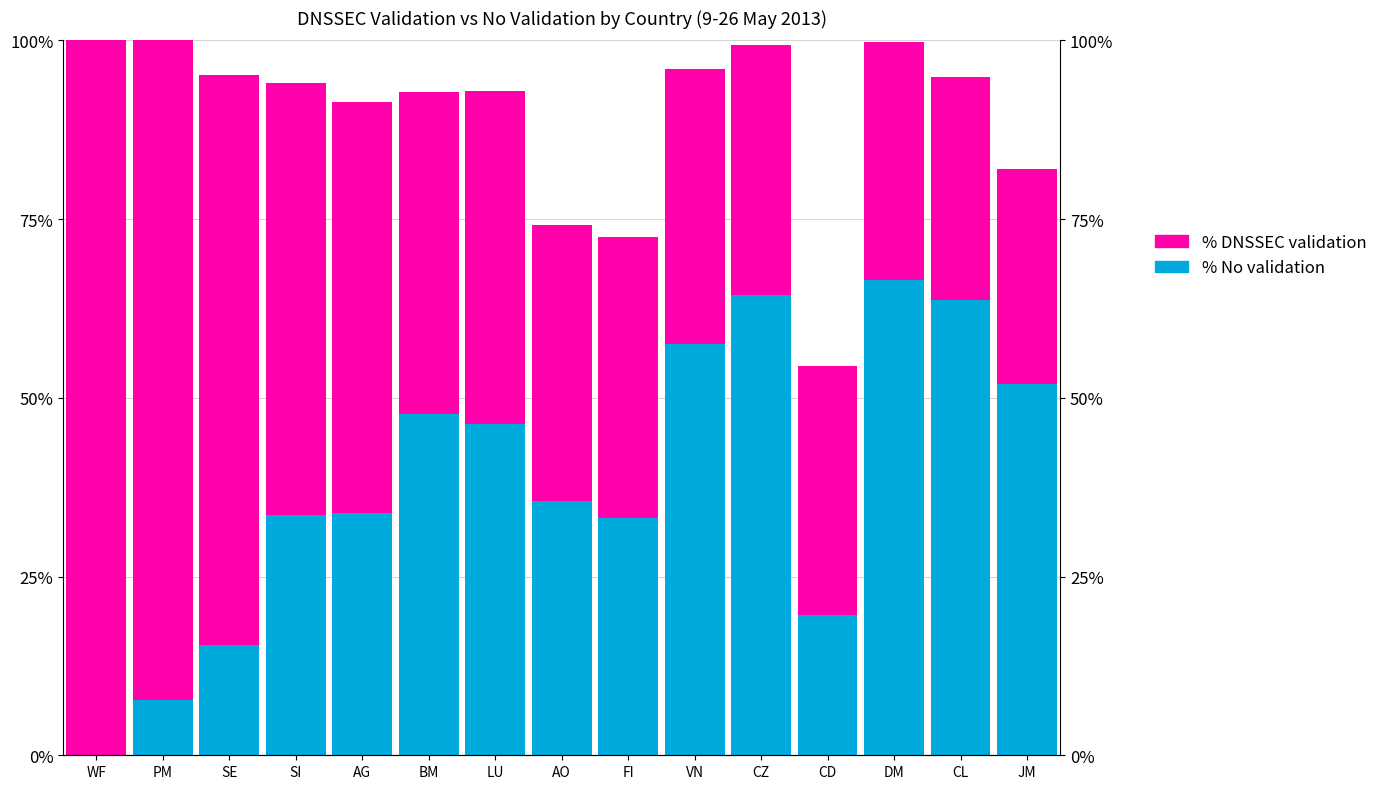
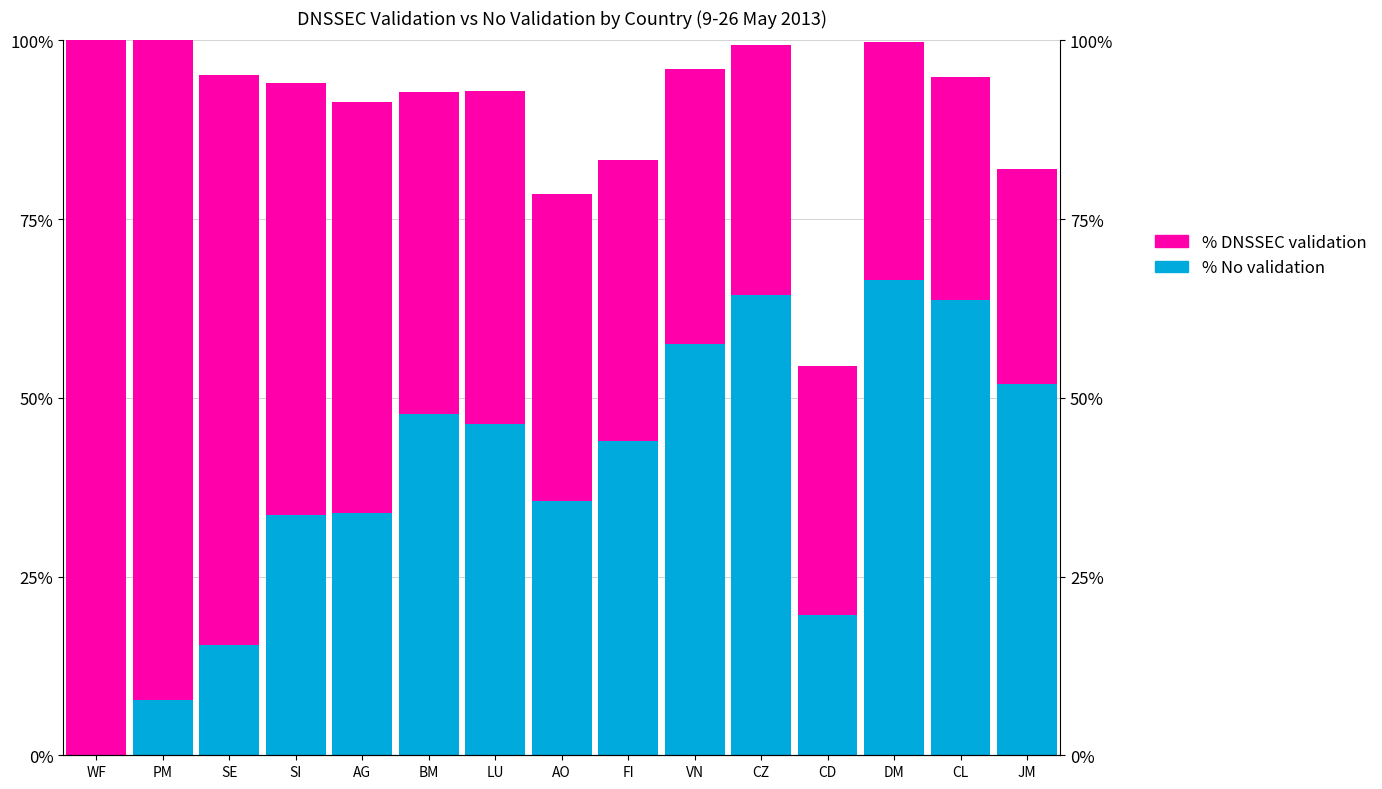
% DNSSEC validation, AO: 39% -> 43%
% No validation, FI: 33% -> 44%
